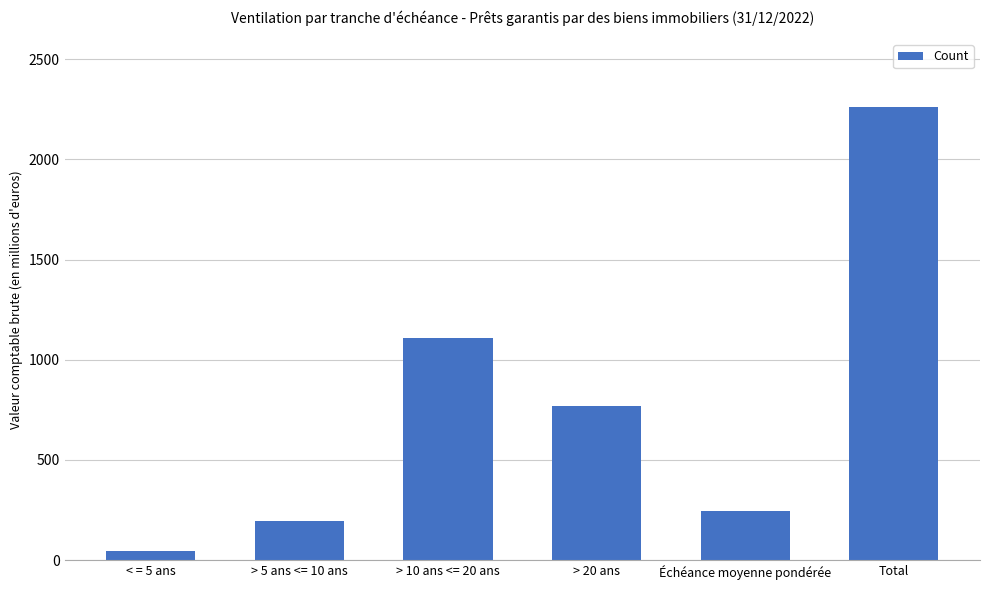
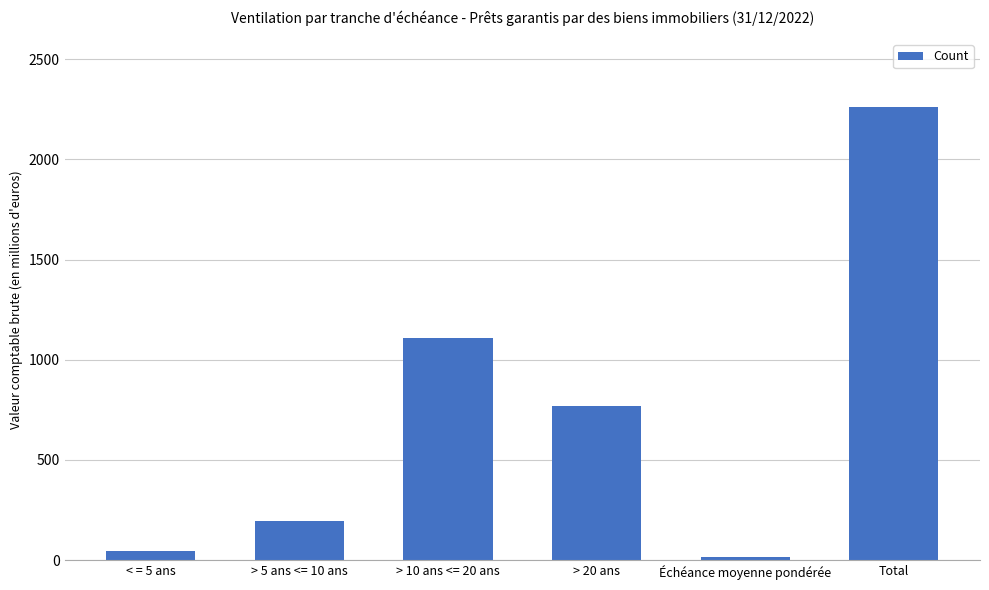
Échéance moyenne pondérée: 250 -> 20
